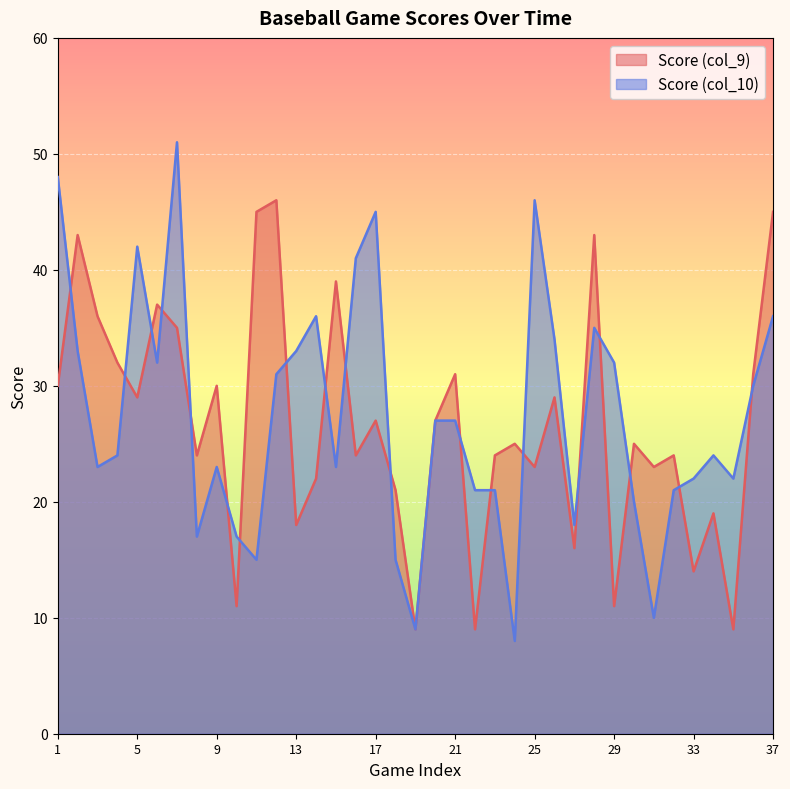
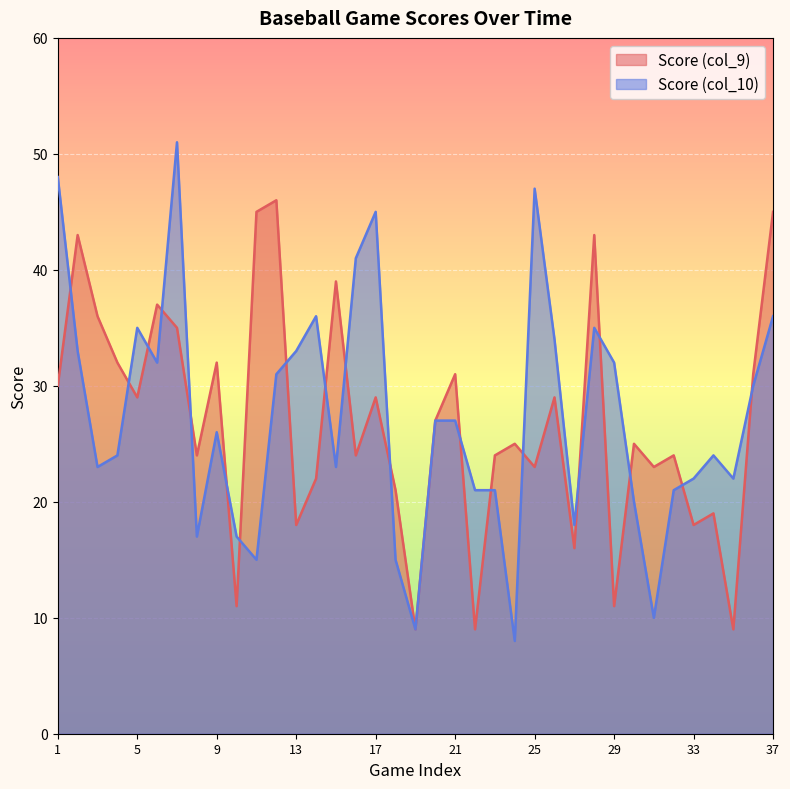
Score (col_10), 5: 42 -> 35
Score (col_9), 9: 30 -> 32
Score (col_10), 9: 23 -> 26
Score (col_9), 17: 27 -> 29
Score (col_10), 25: 46 -> 47
Score (col_9), 33: 14 -> 18
